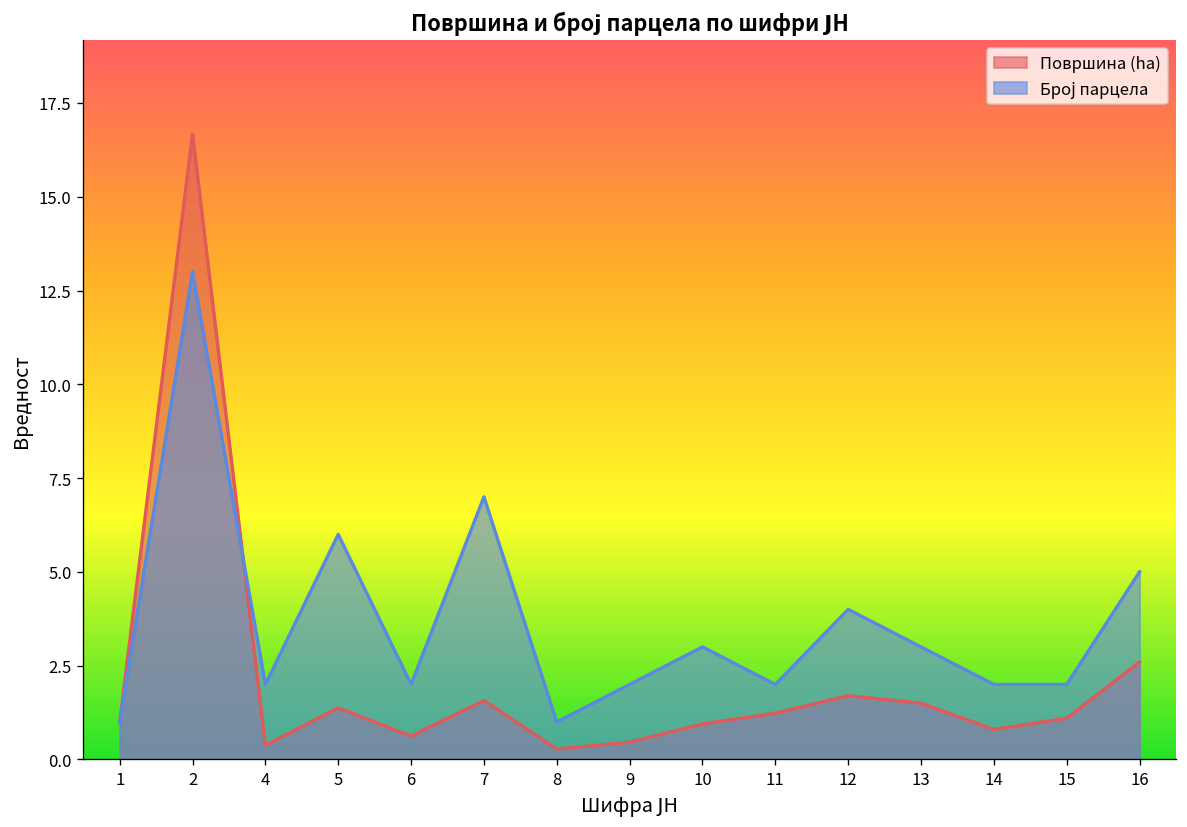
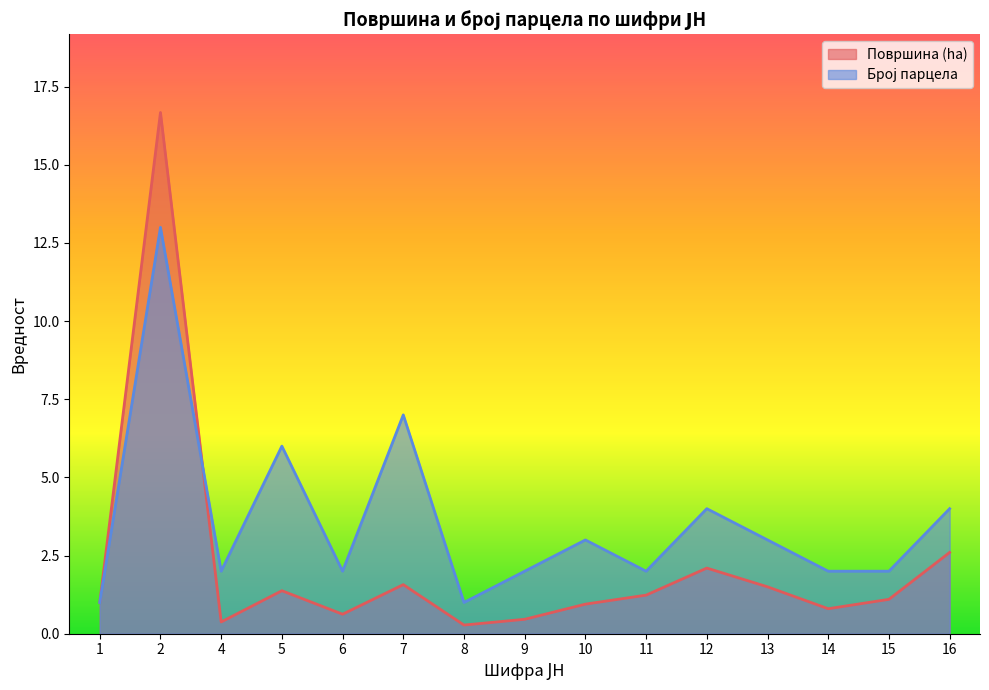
Површина (ha), 12: 1.7 -> 2.1
Број парцела, 16: 5 -> 4
